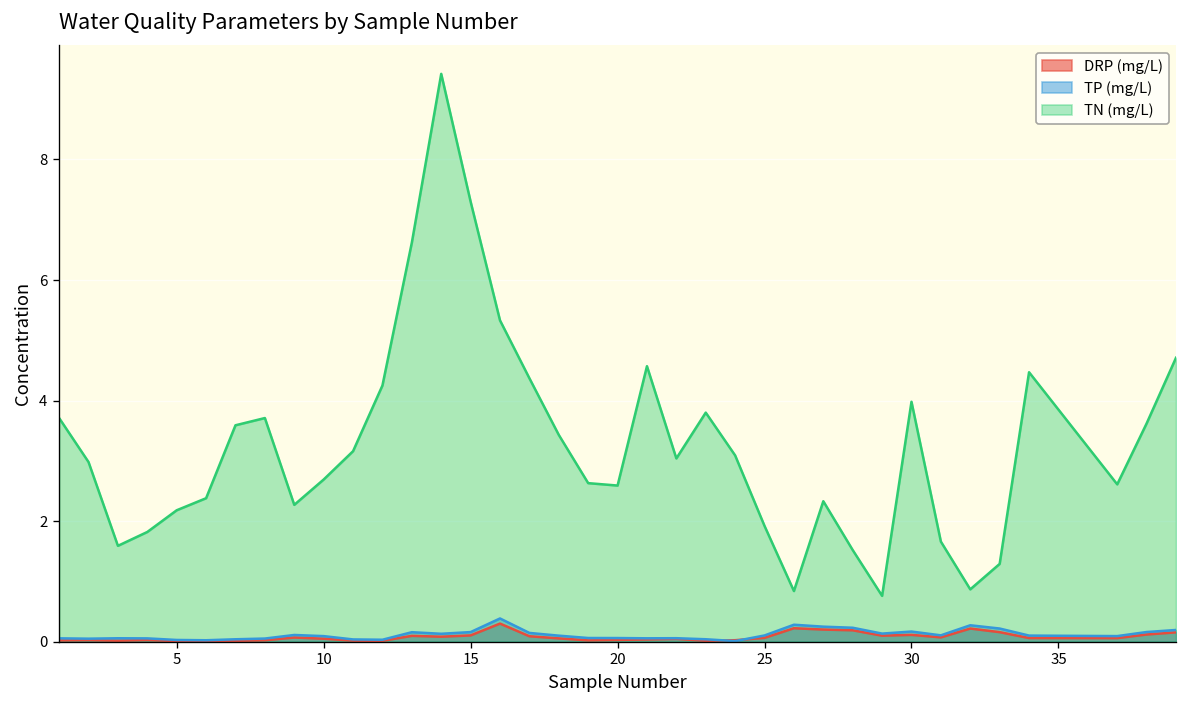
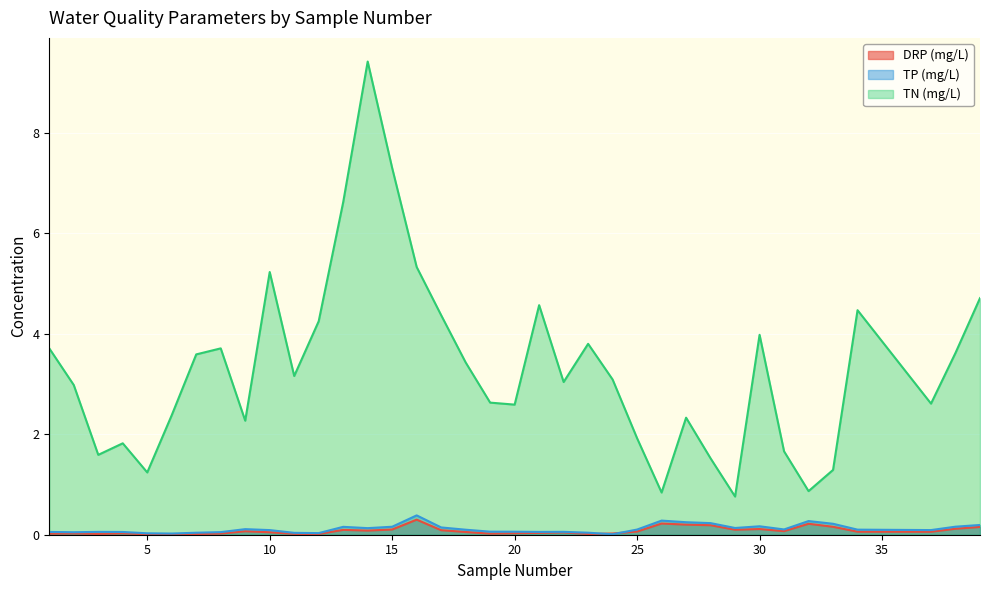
TN (mg/L), 5: 2.2 -> 1.2
TN (mg/L), 10: 2.7 -> 5.2
